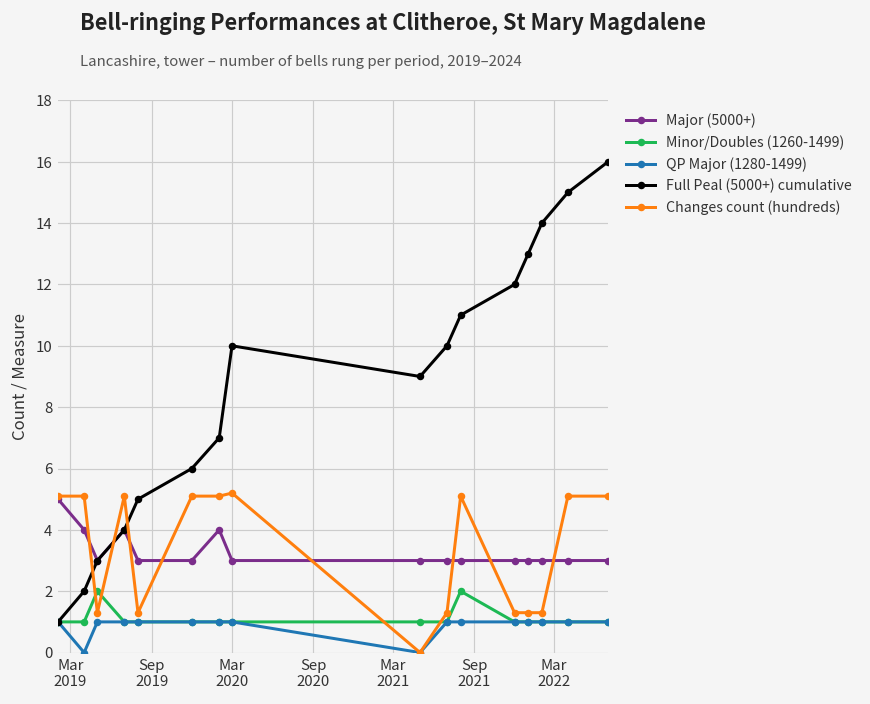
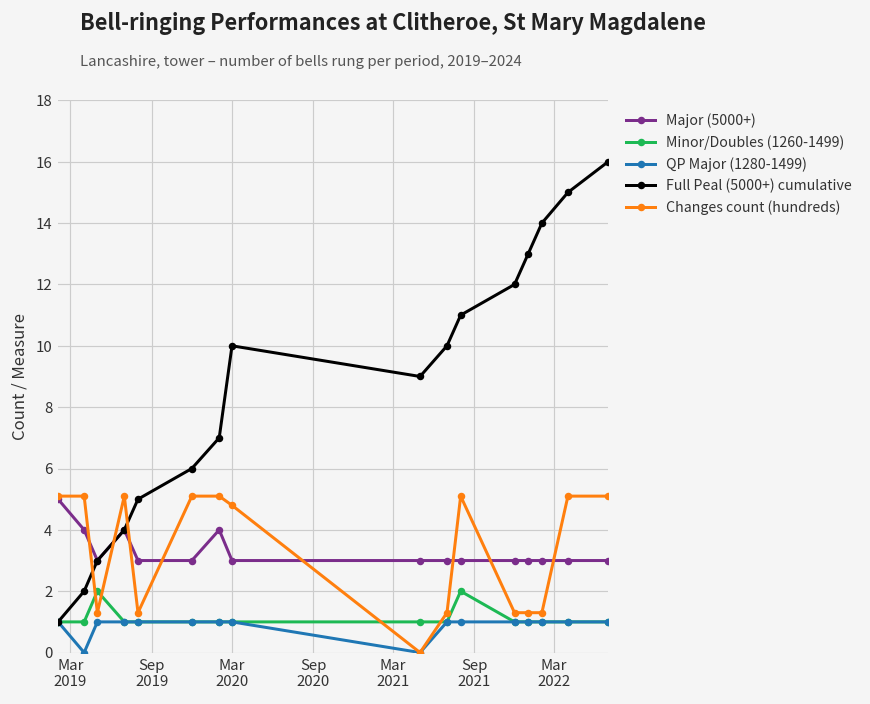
Changes count (hundreds), Mar 2020: 5.2 -> 4.8
